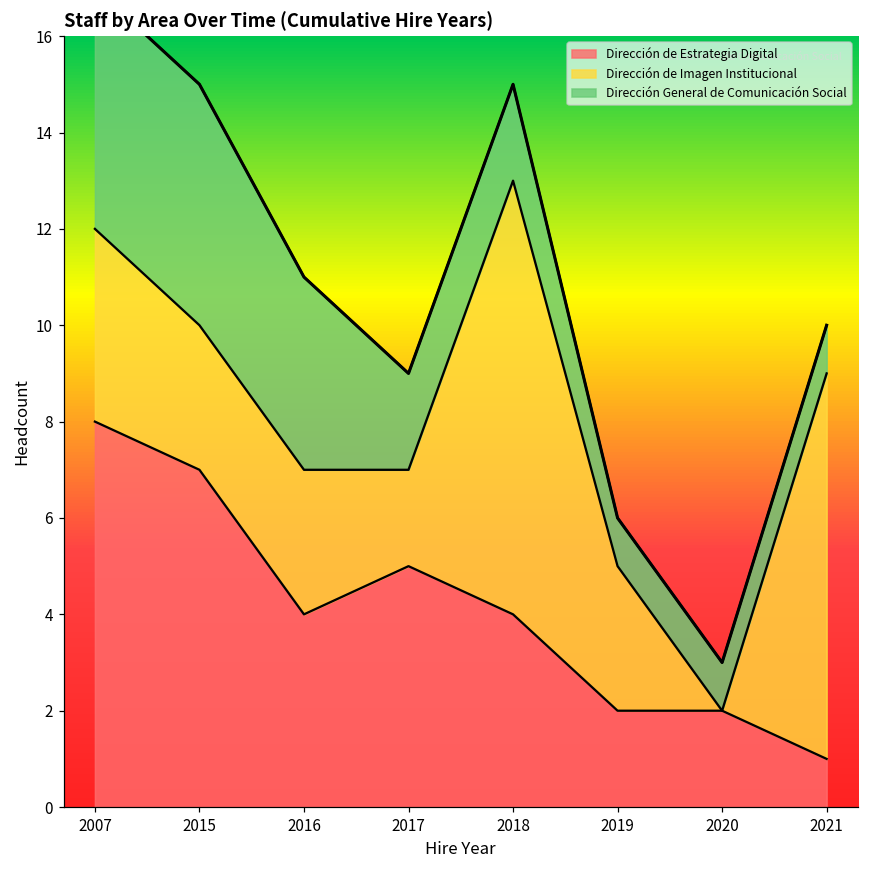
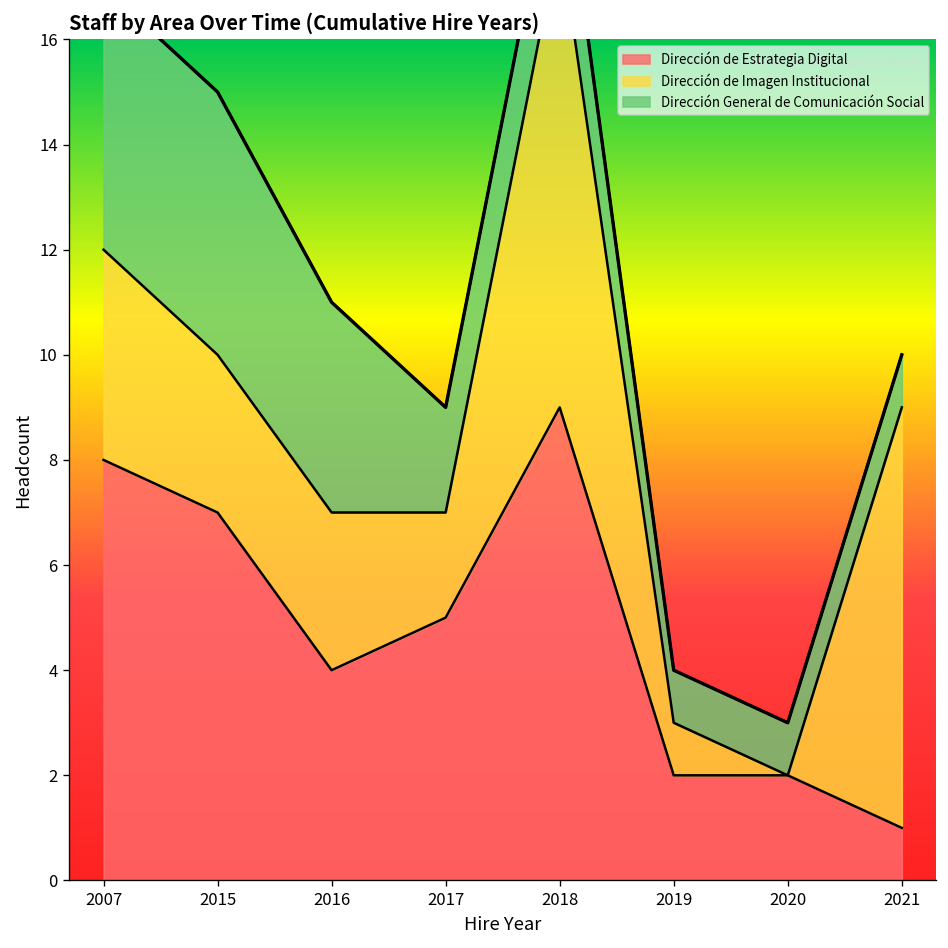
Dirección de Estrategia Digital, 2018: 4 -> 9
Dirección de Imagen Institucional, 2019: 3 -> 1
